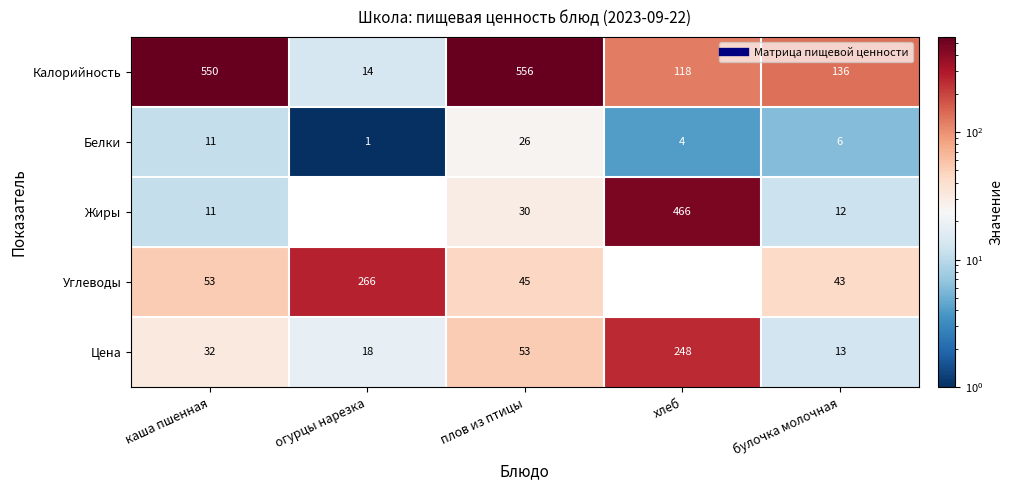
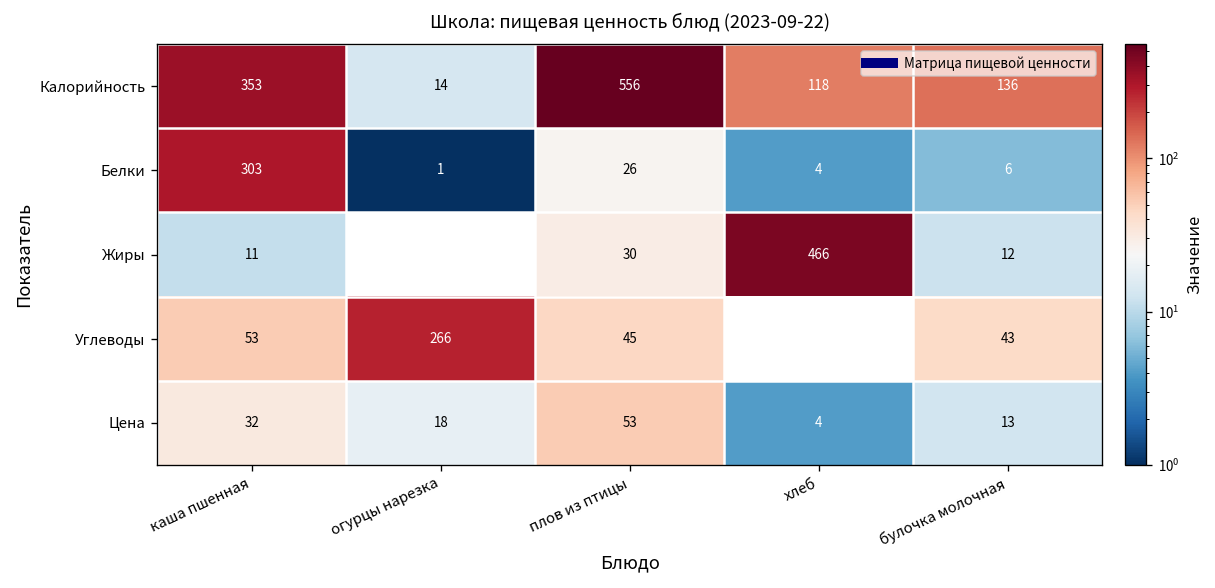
Калорийность, каша пшенная: 550 -> 353
Белки, каша пшенная: 11 -> 303
Цена, хлеб: 248 -> 4
